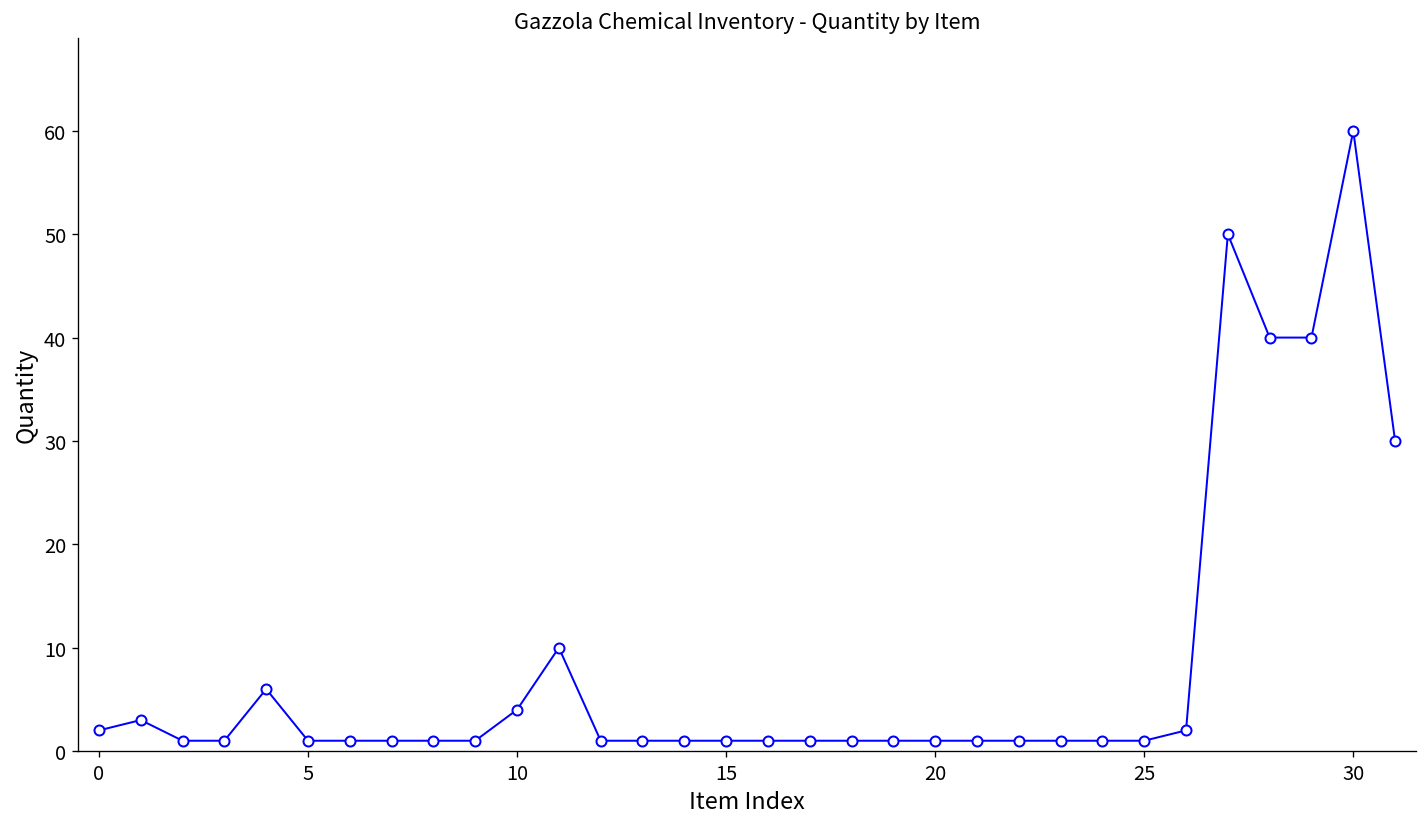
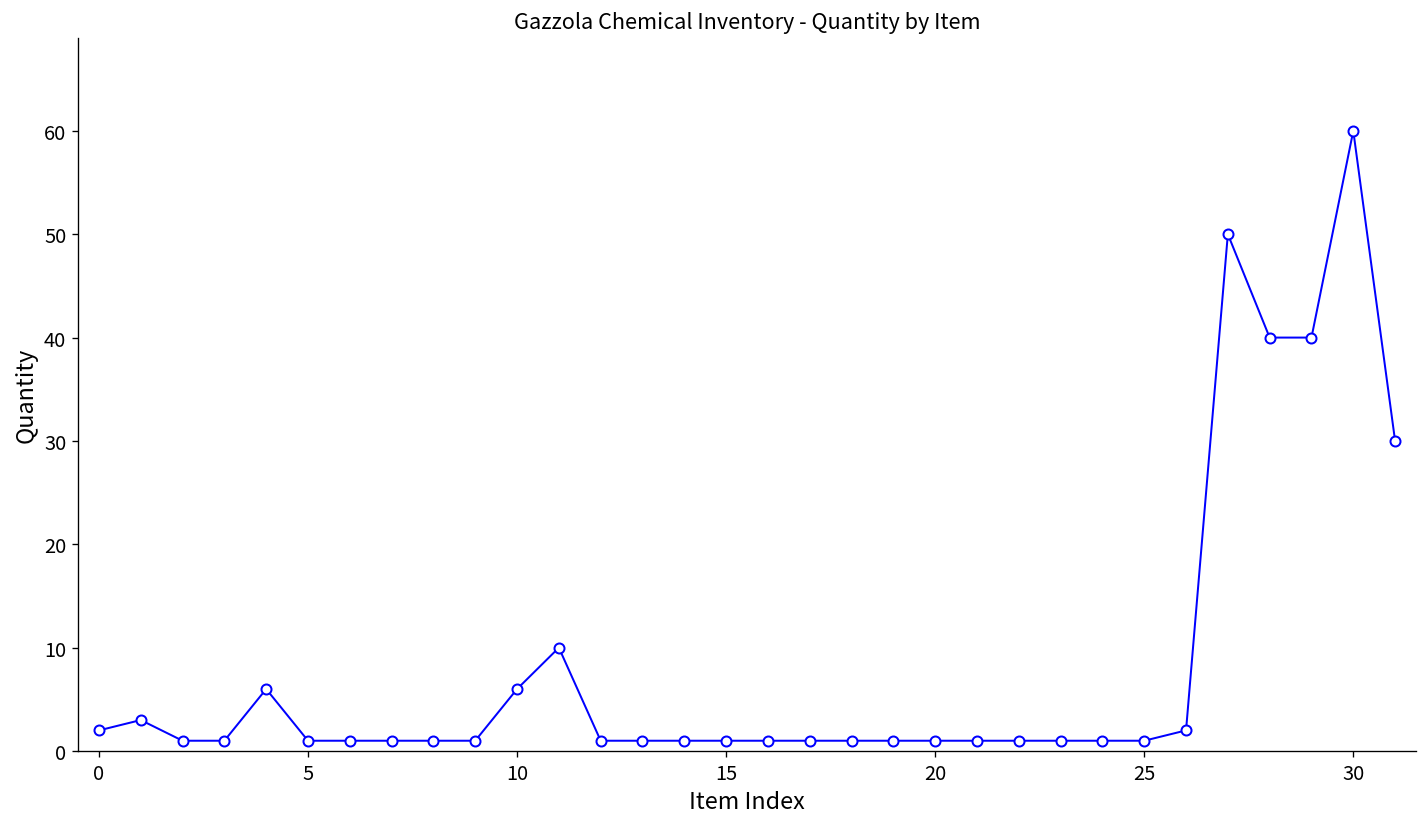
10: 4 -> 6
